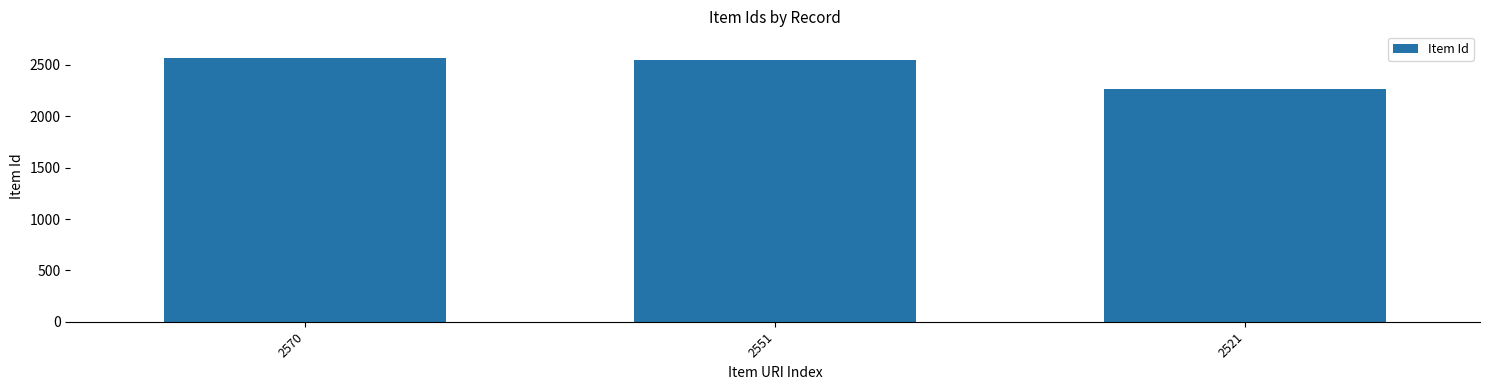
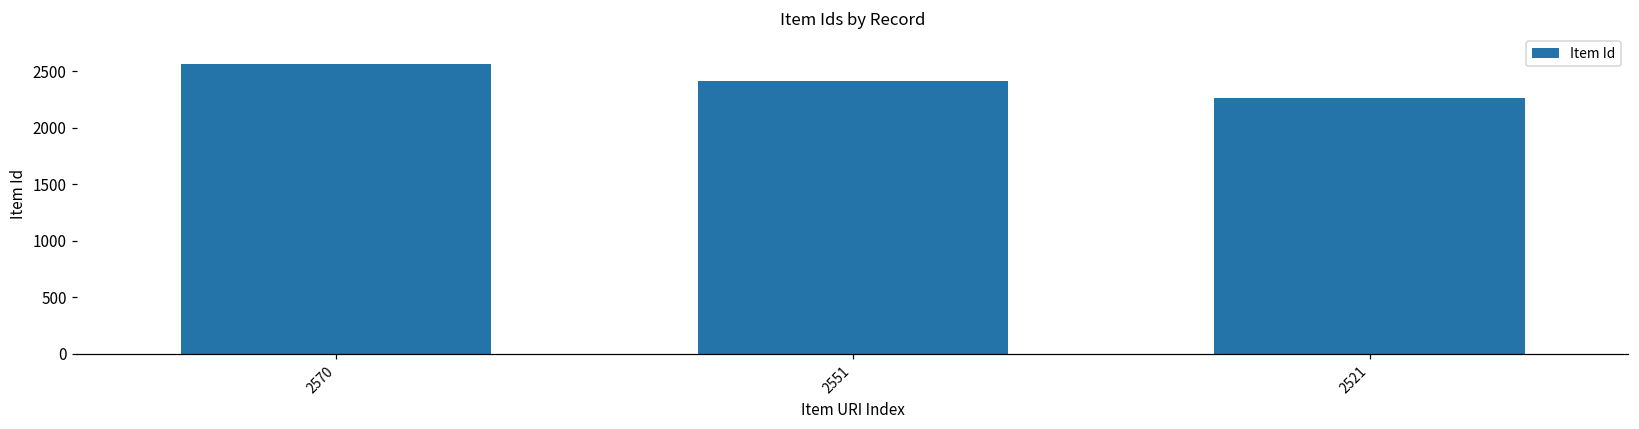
2551: 2550 -> 2410
